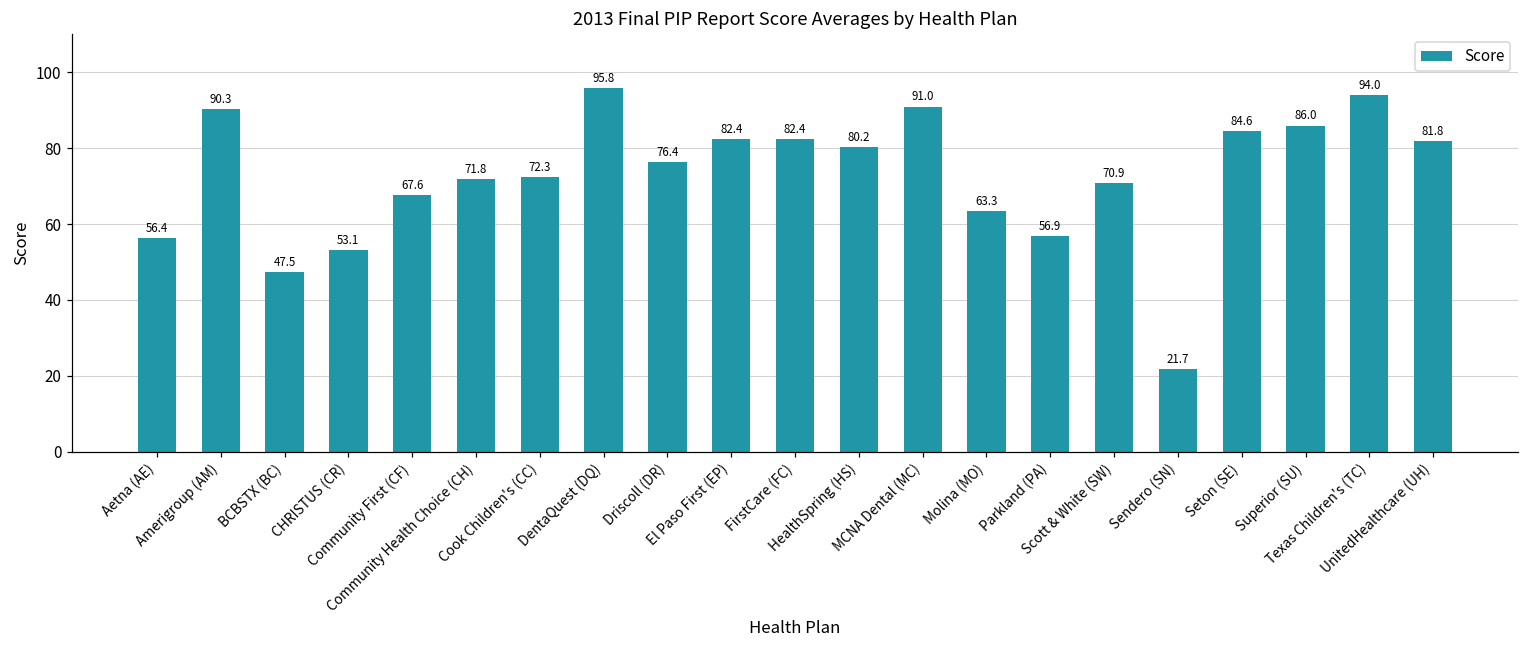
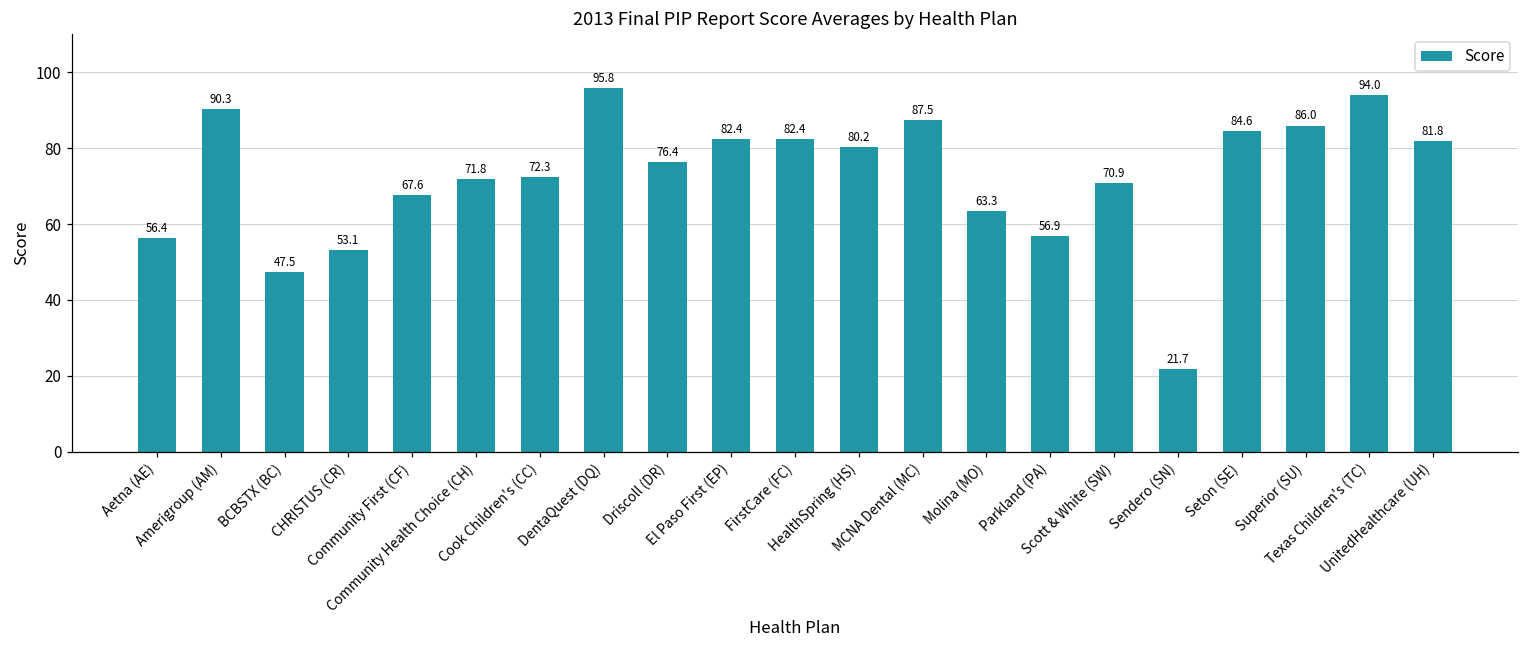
MCNA Dental (MC): 91.0 -> 87.5
